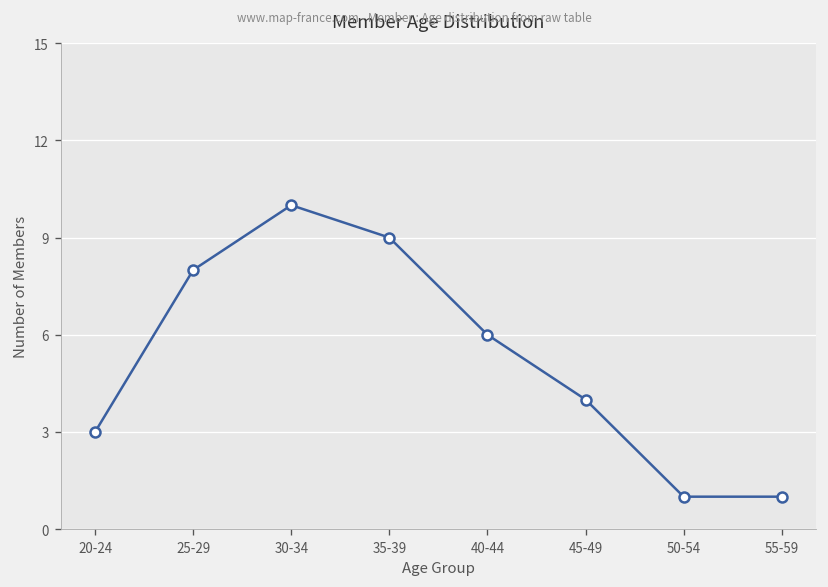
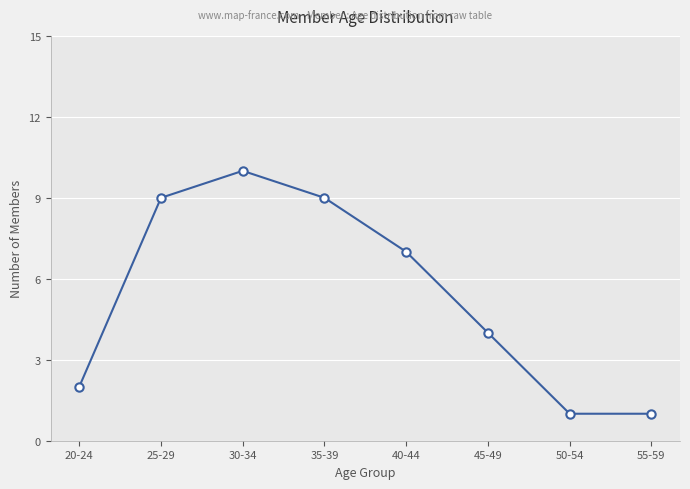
20-24: 3 -> 2
25-29: 8 -> 9
40-44: 6 -> 7
